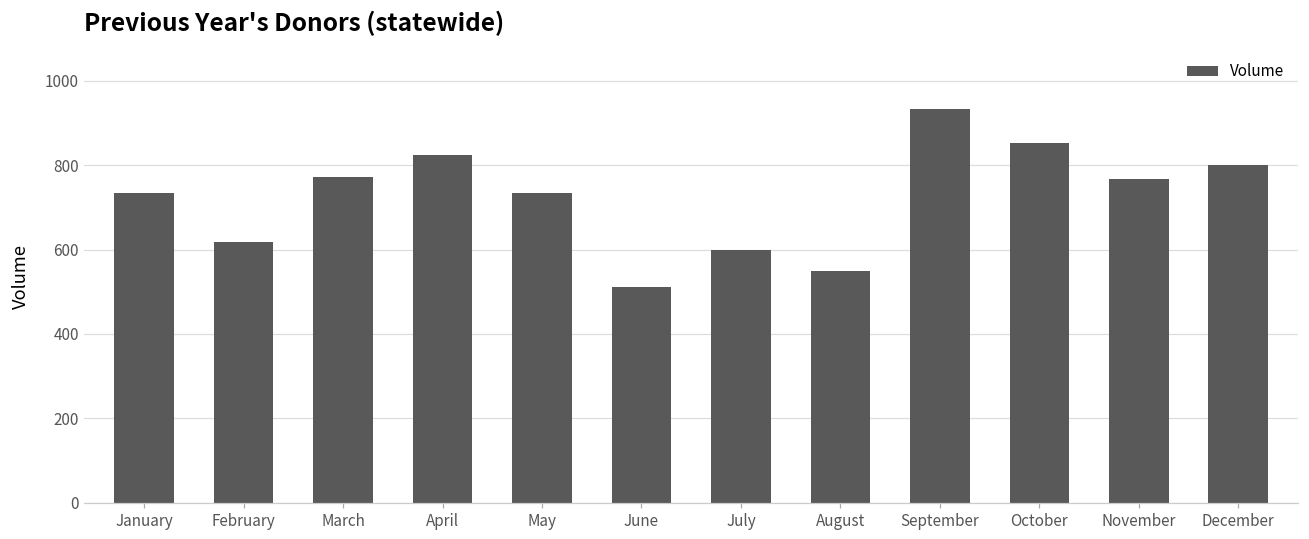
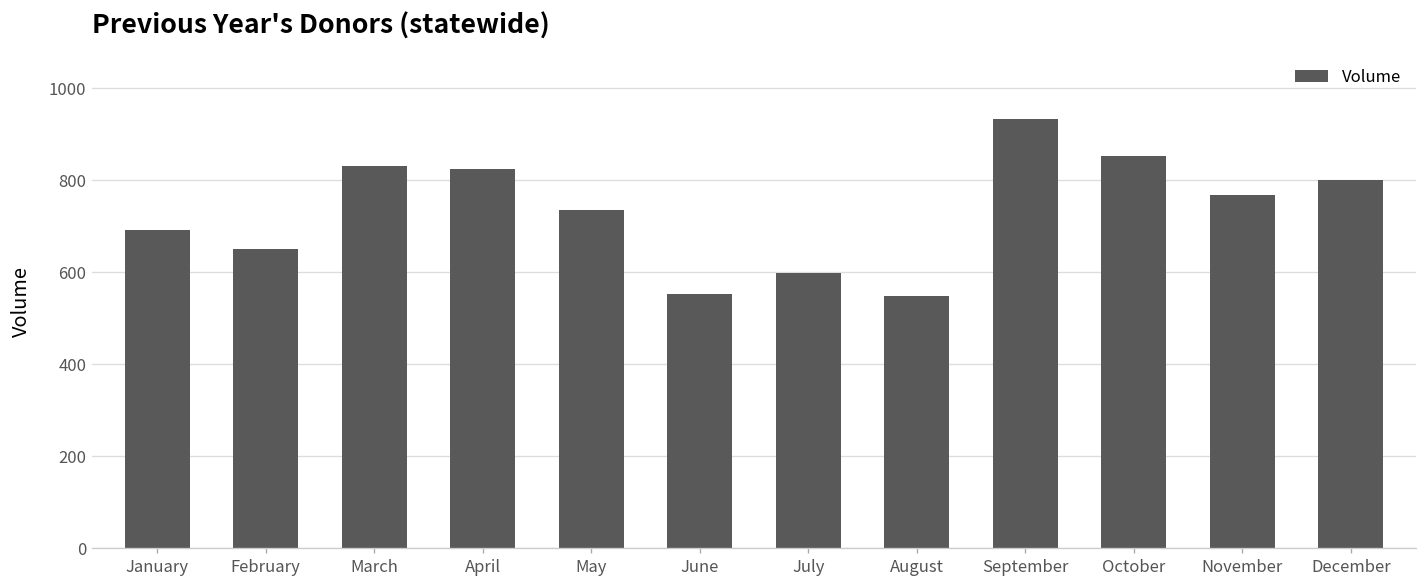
January: 740 -> 690
February: 620 -> 650
March: 770 -> 830
June: 510 -> 550
